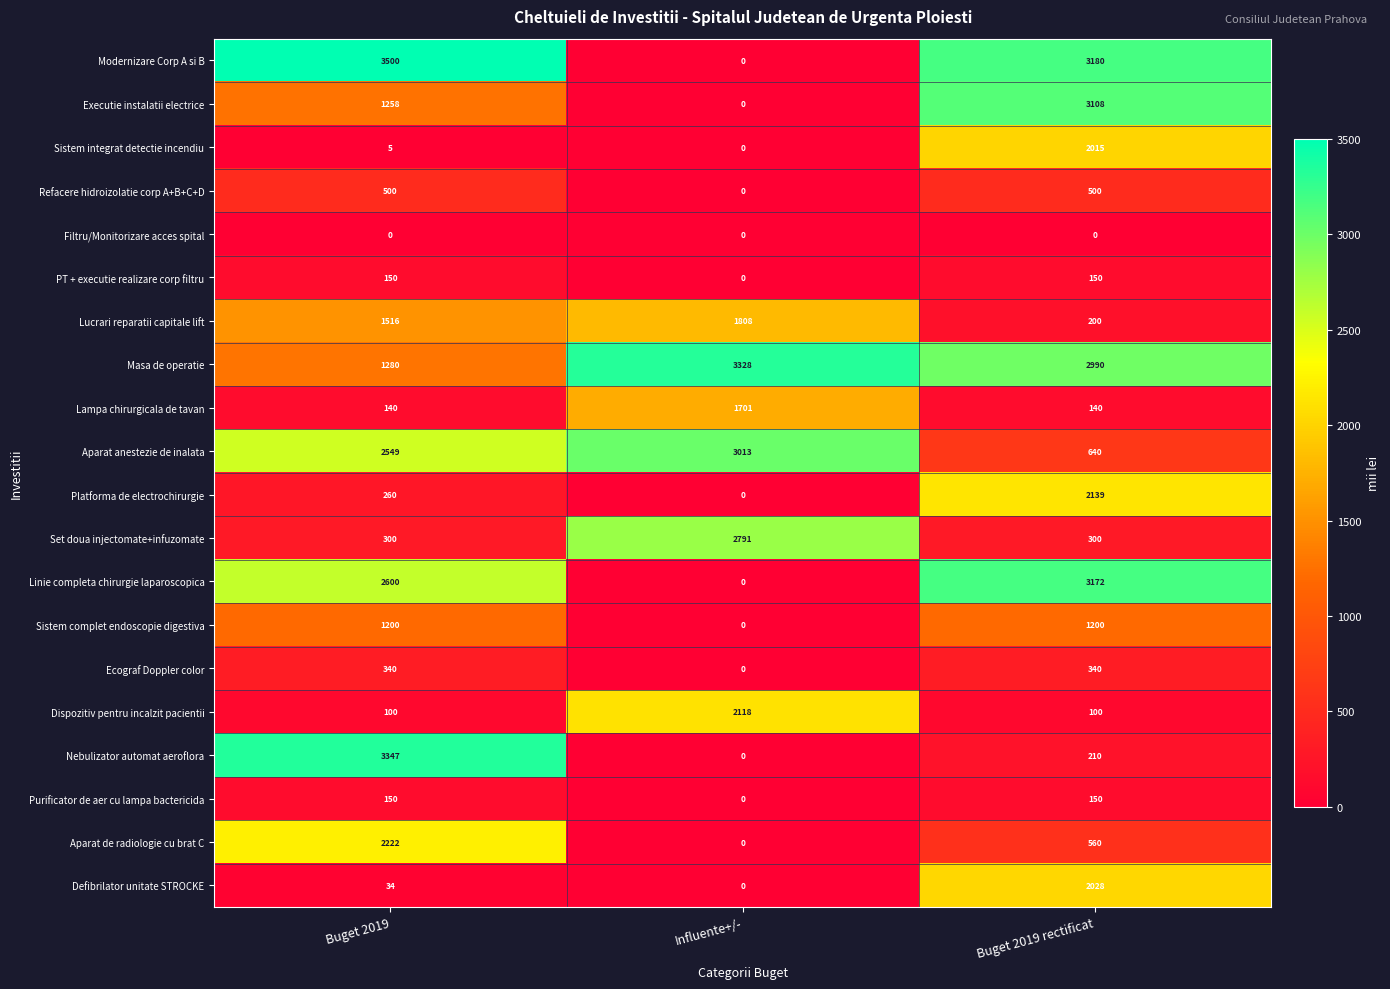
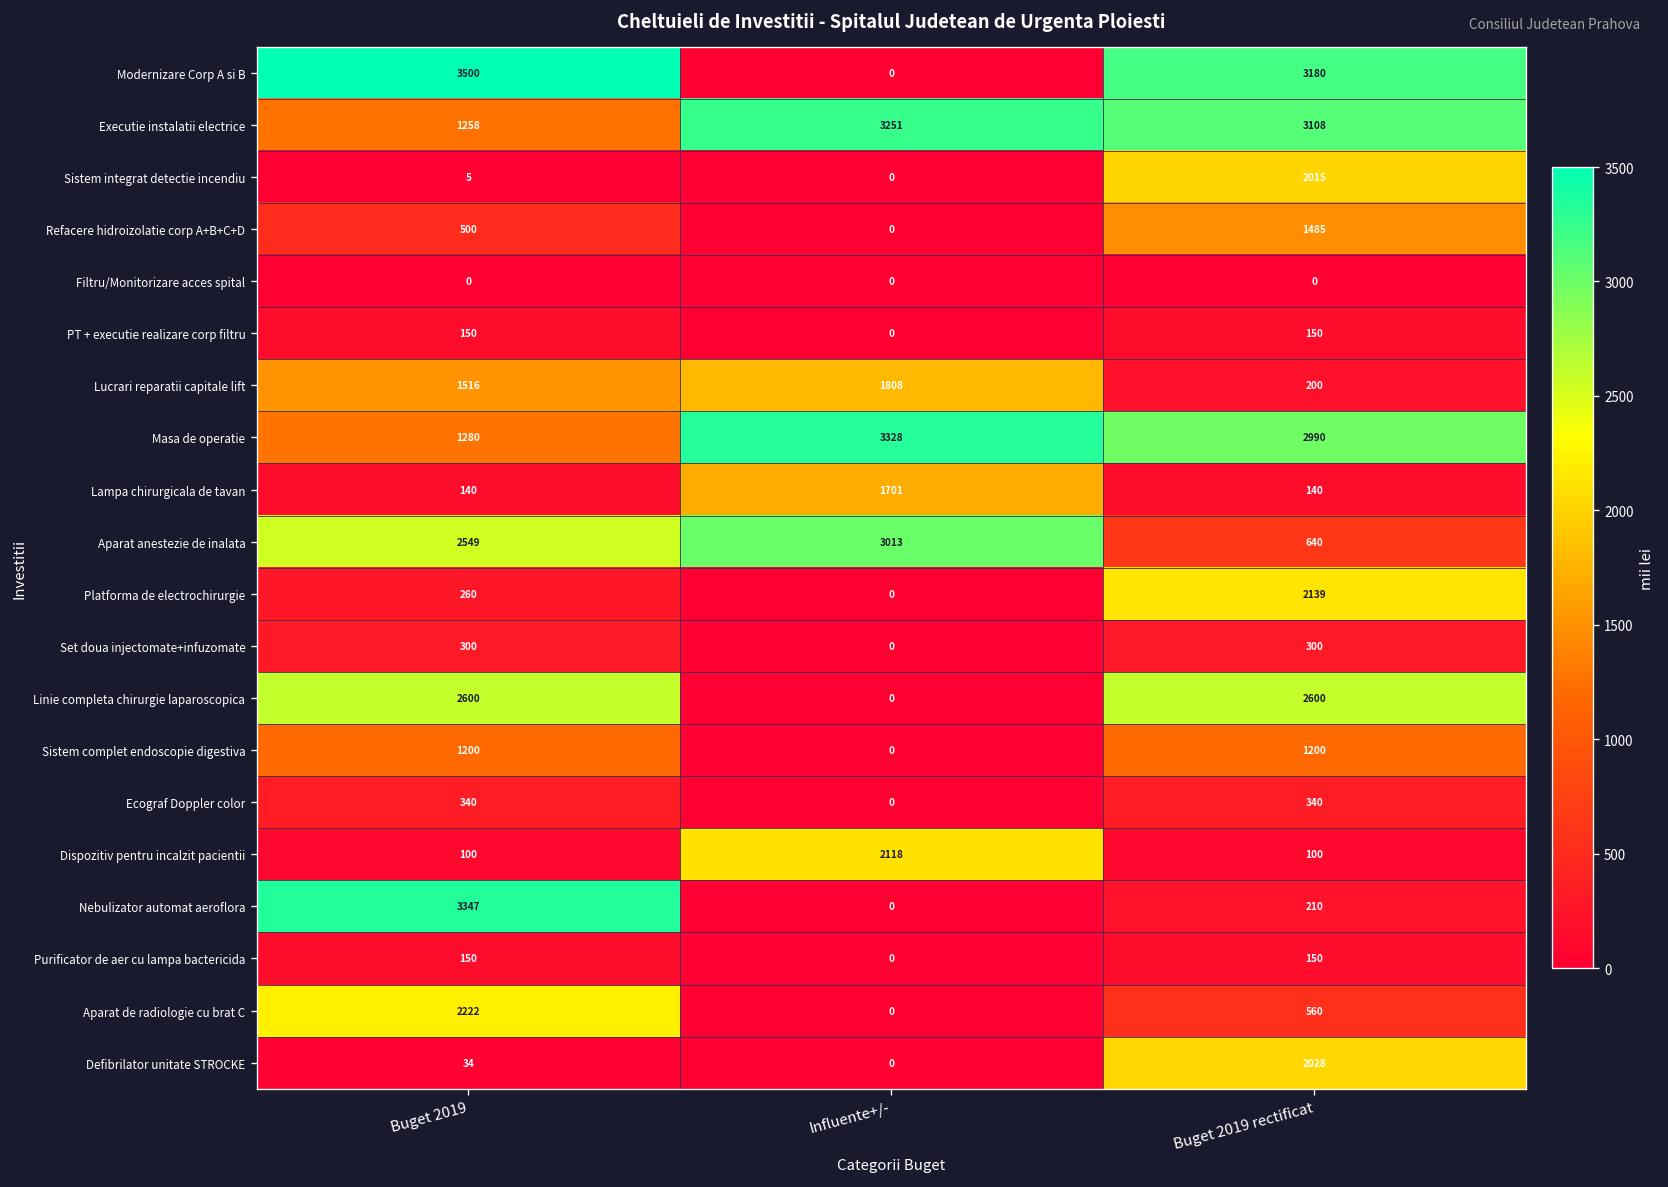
Executie instalatii electrice, Influente+/-: 0 -> 3251
Refacere hidroizolatie corp A+B+C+D, Buget 2019 rectificat: 500 -> 1485
Set doua injectomate+infuzomate, Influente+/-: 2791 -> 0
Linie completa chirurgie laparoscopica, Buget 2019 rectificat: 3172 -> 2600
